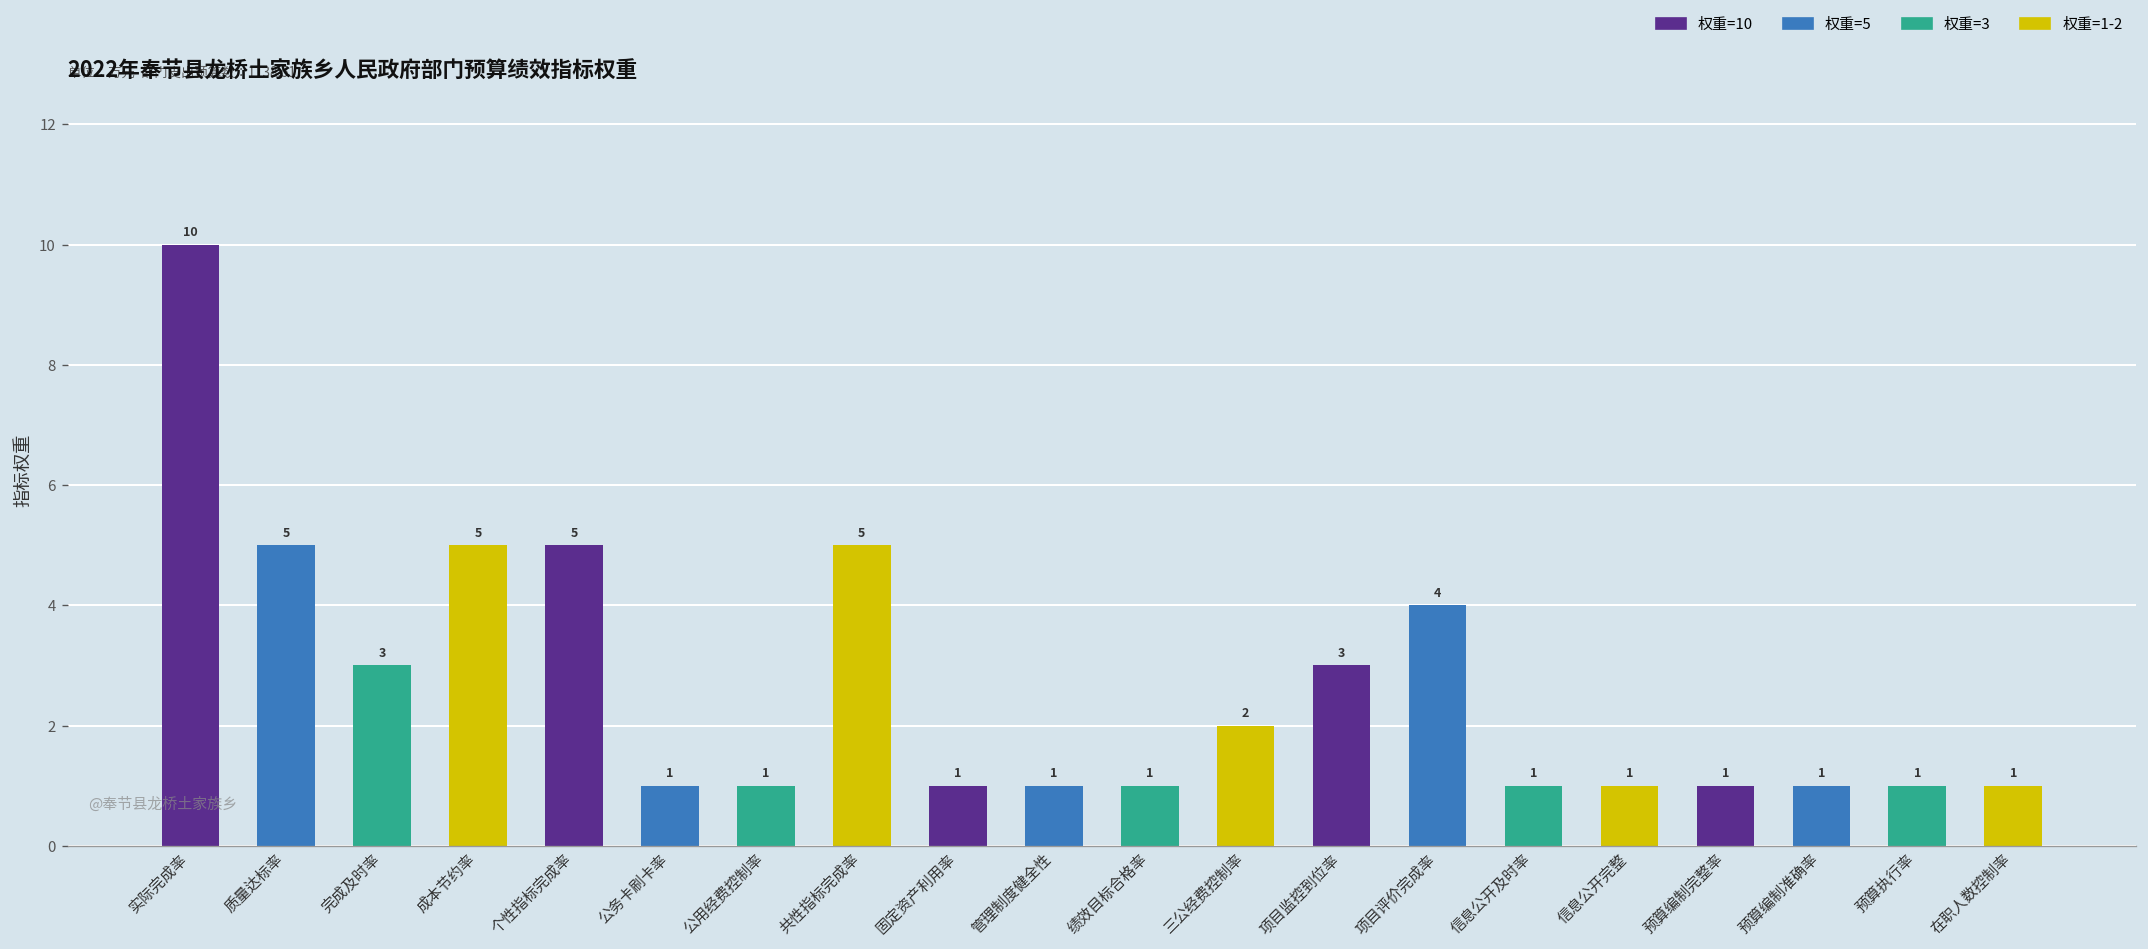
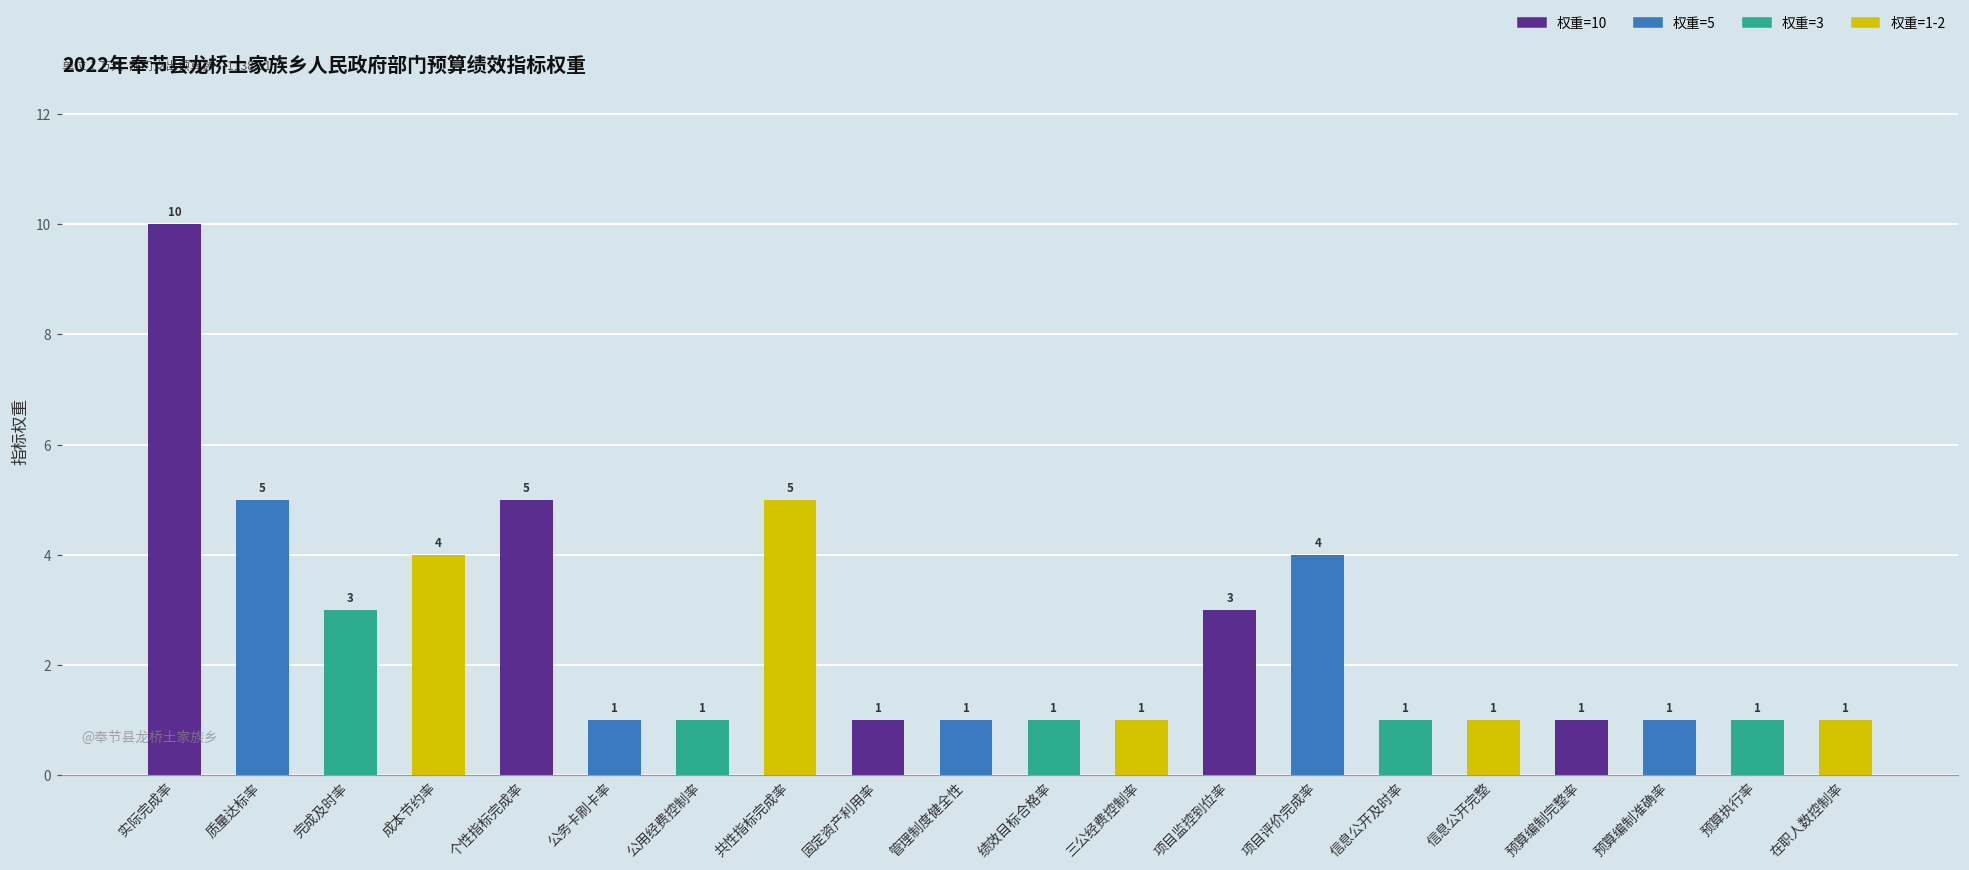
成本节约率: 5 -> 4
三公经费控制率: 2 -> 1
